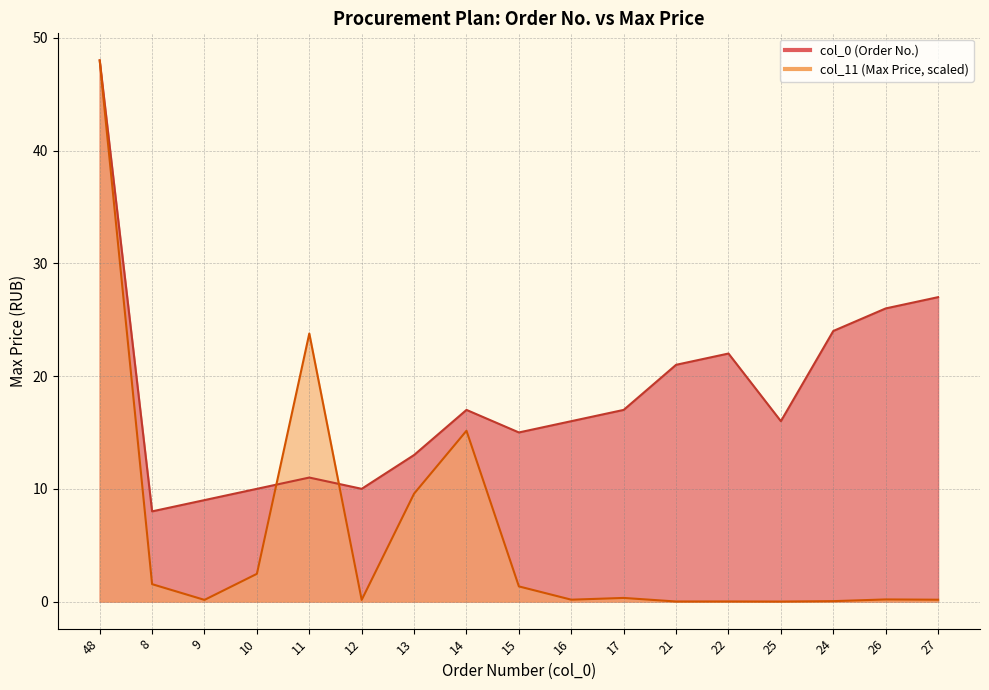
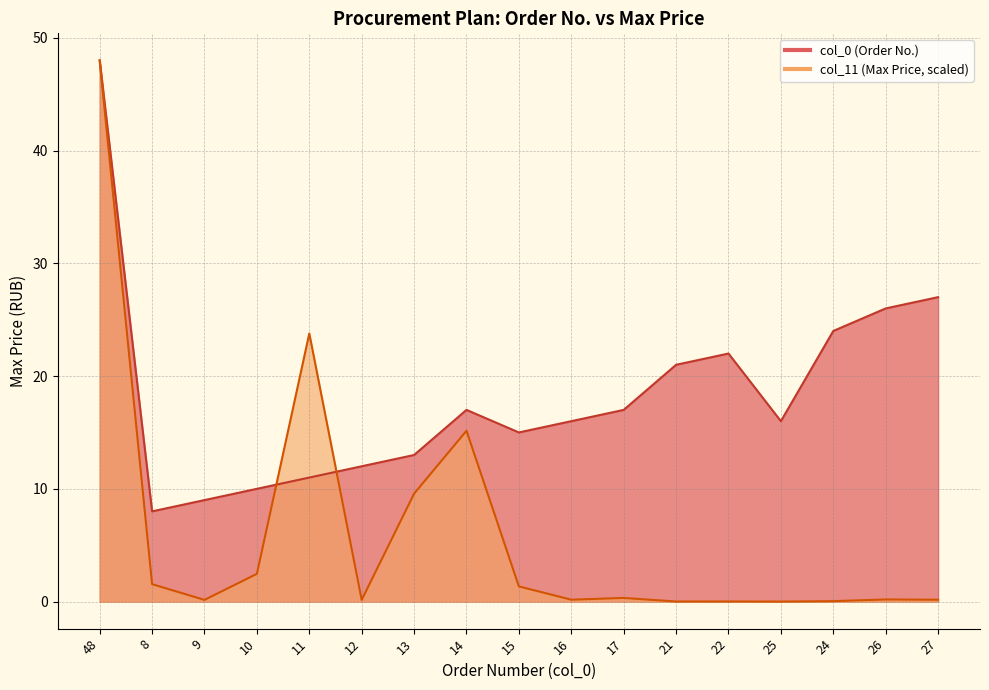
col_0 (Order No.), 12: 10 -> 12
